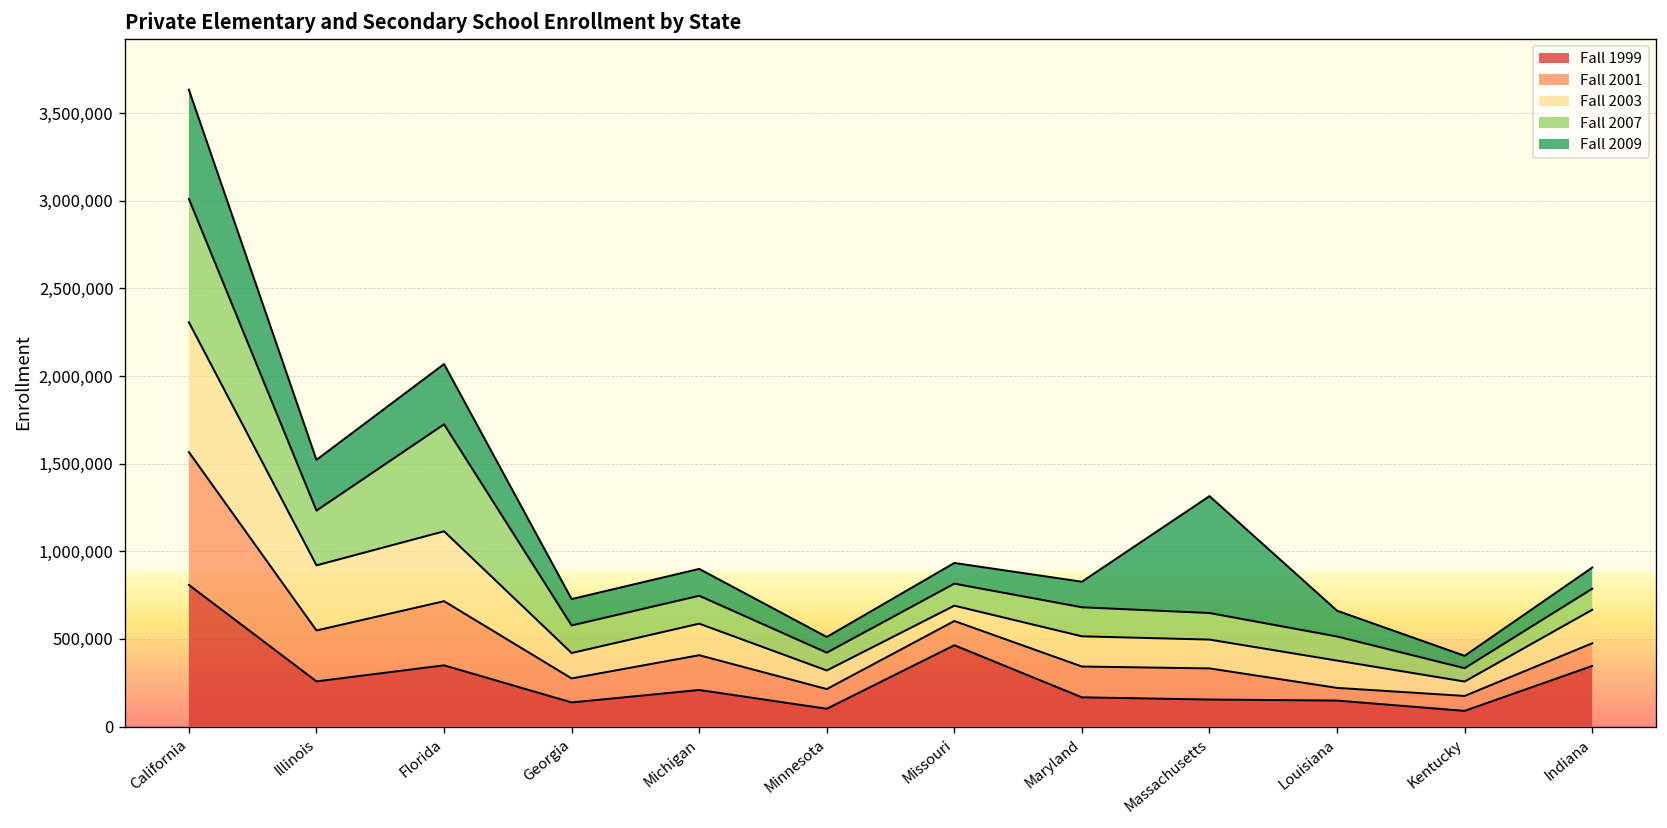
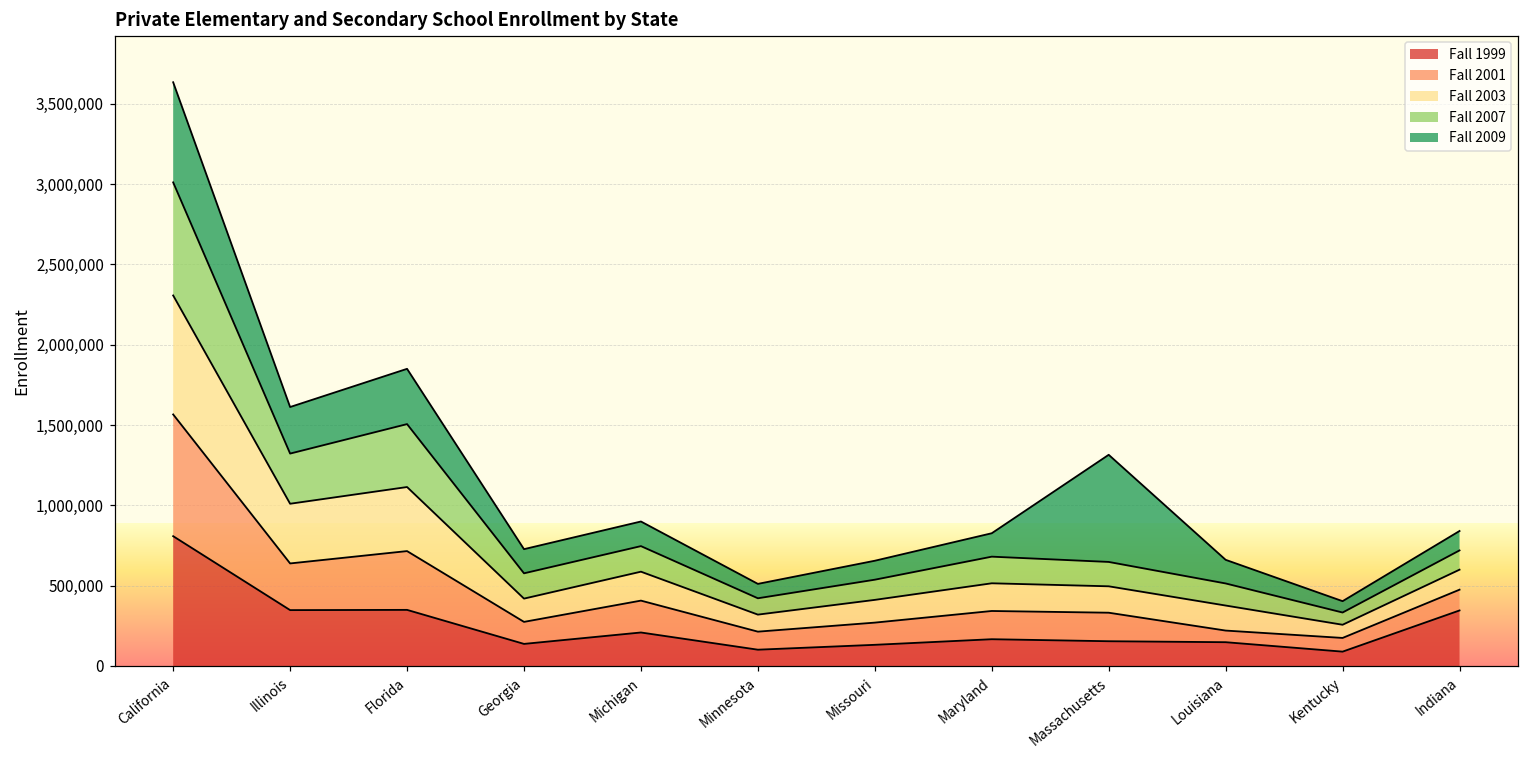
Fall 1999, Illinois: 260,000 -> 350,000
Fall 2007, Florida: 610,000 -> 390,000
Fall 1999, Missouri: 460,000 -> 130,000
Fall 2003, Missouri: 90,000 -> 140,000
Fall 2003, Indiana: 190,000 -> 120,000
